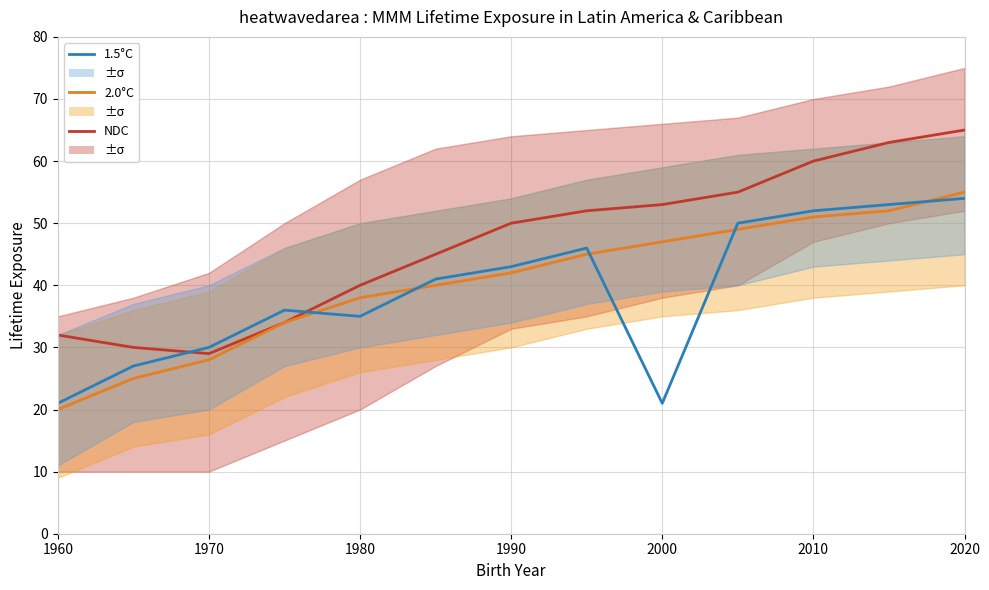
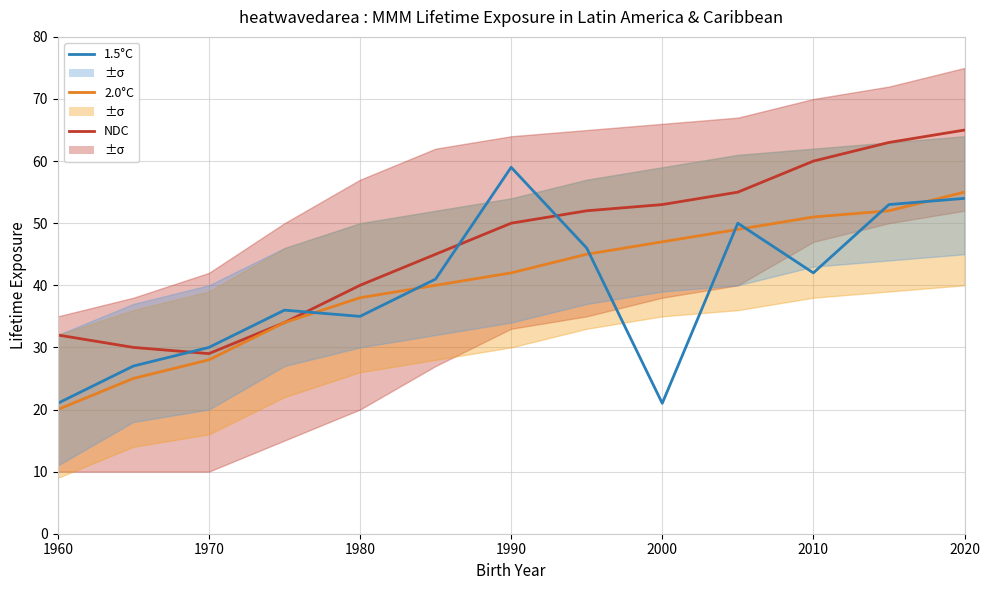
1.5°C, 1990: 43 -> 59
1.5°C, 2010: 52 -> 42
